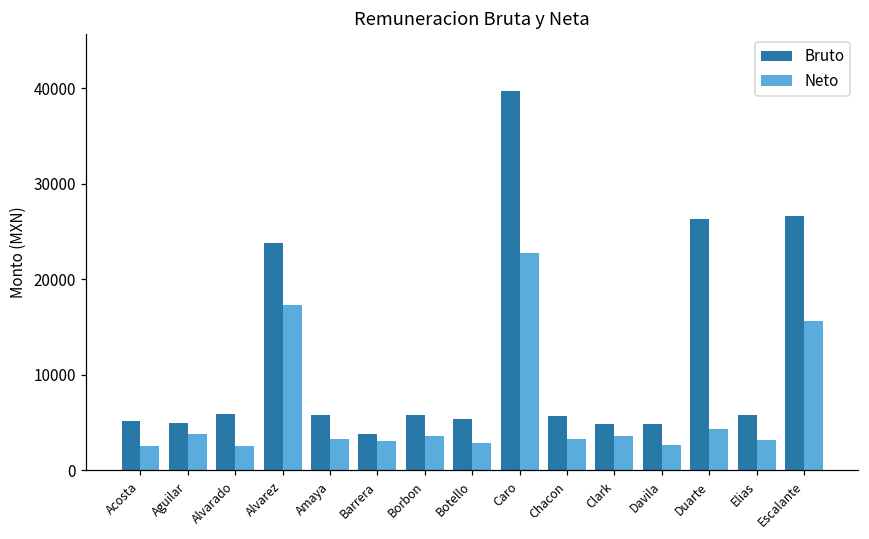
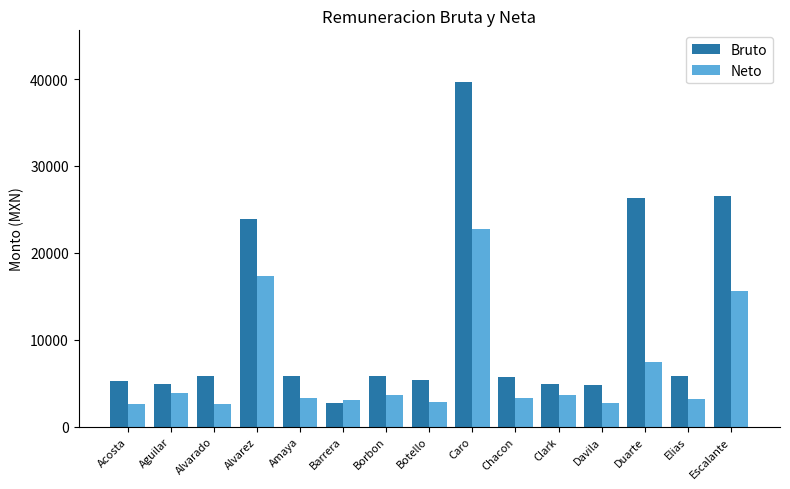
Bruto, Barrera: 4000 -> 3000
Neto, Duarte: 4000 -> 7000
